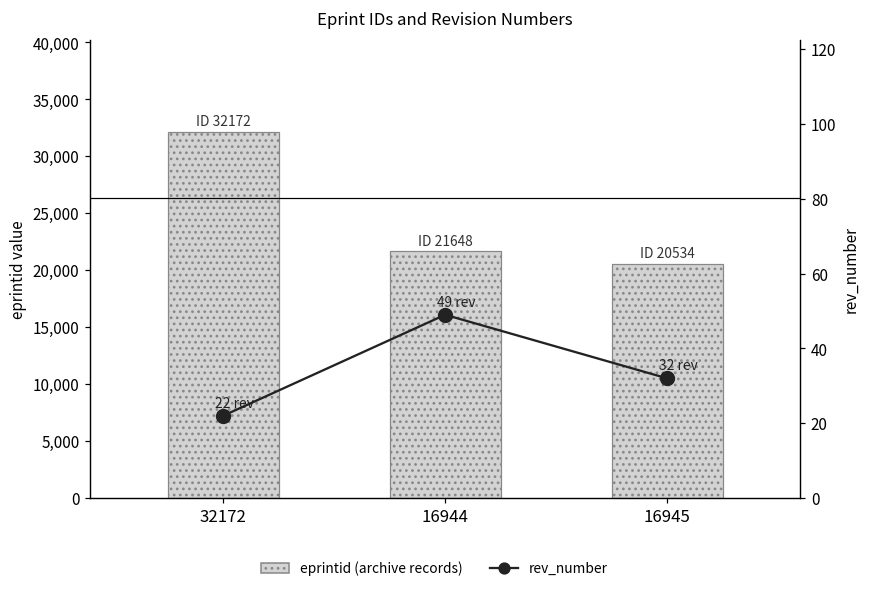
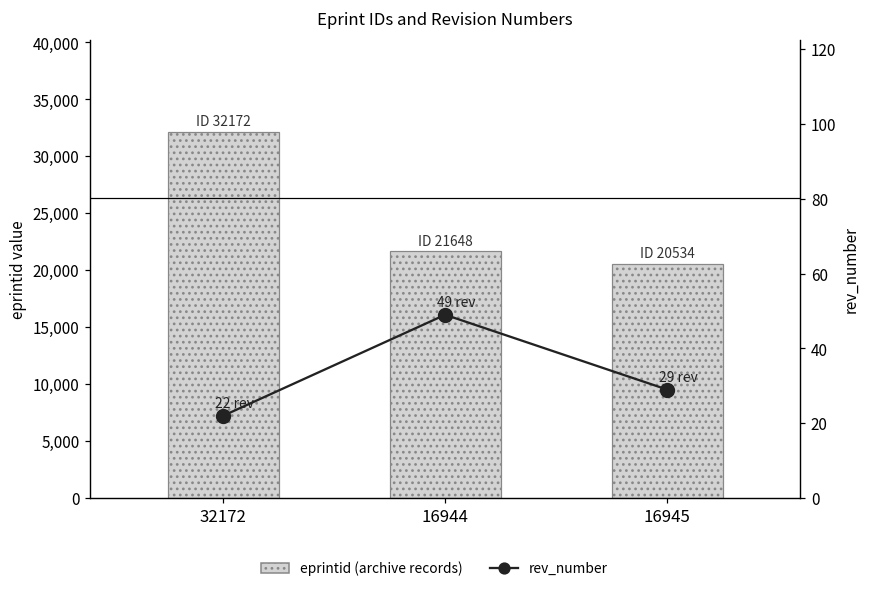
rev_number, 16945: 32 -> 29
